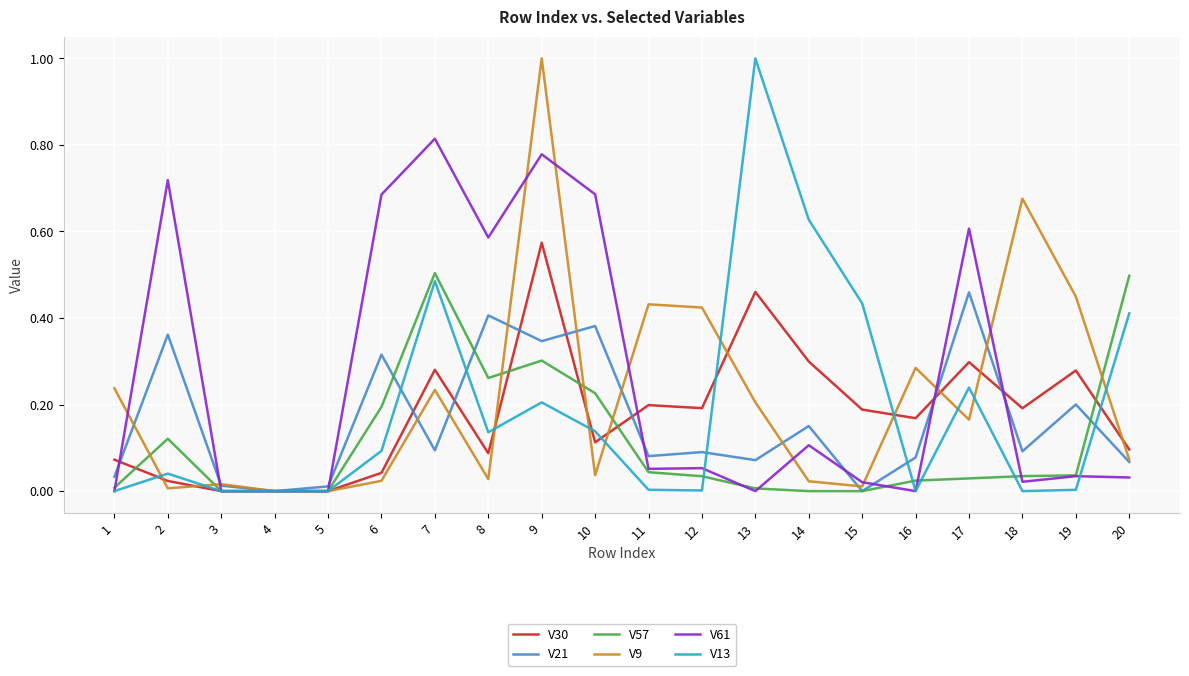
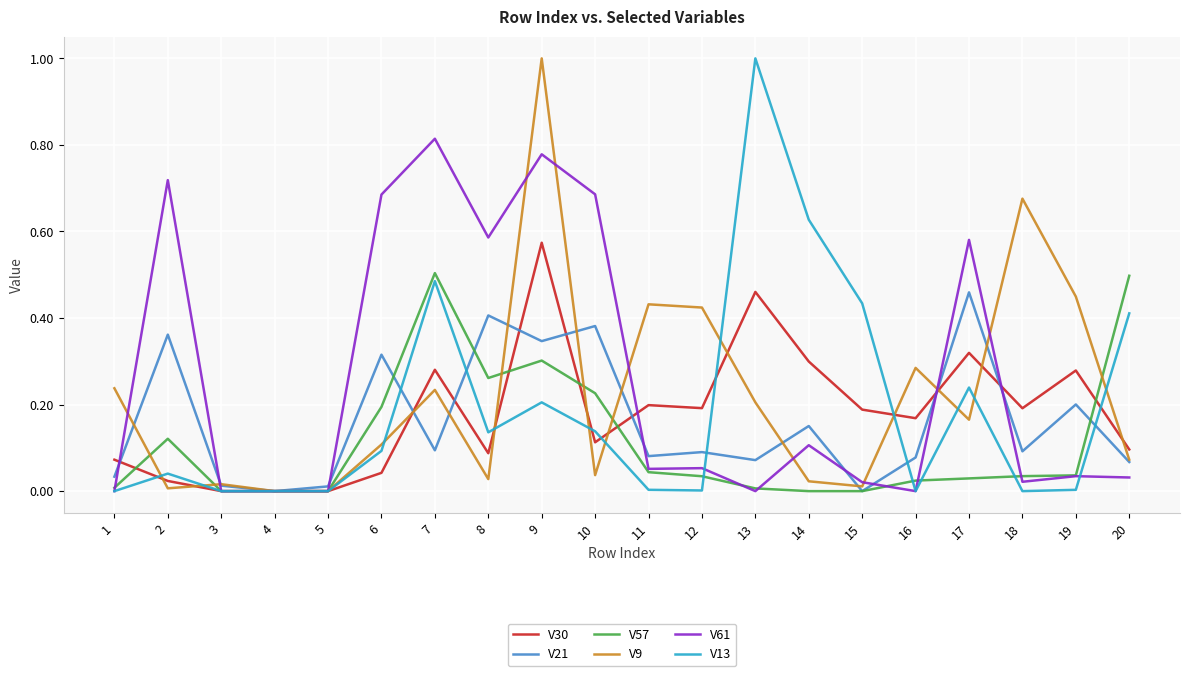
V9, 6: 0.02 -> 0.11
V30, 17: 0.30 -> 0.32
V61, 17: 0.61 -> 0.58
